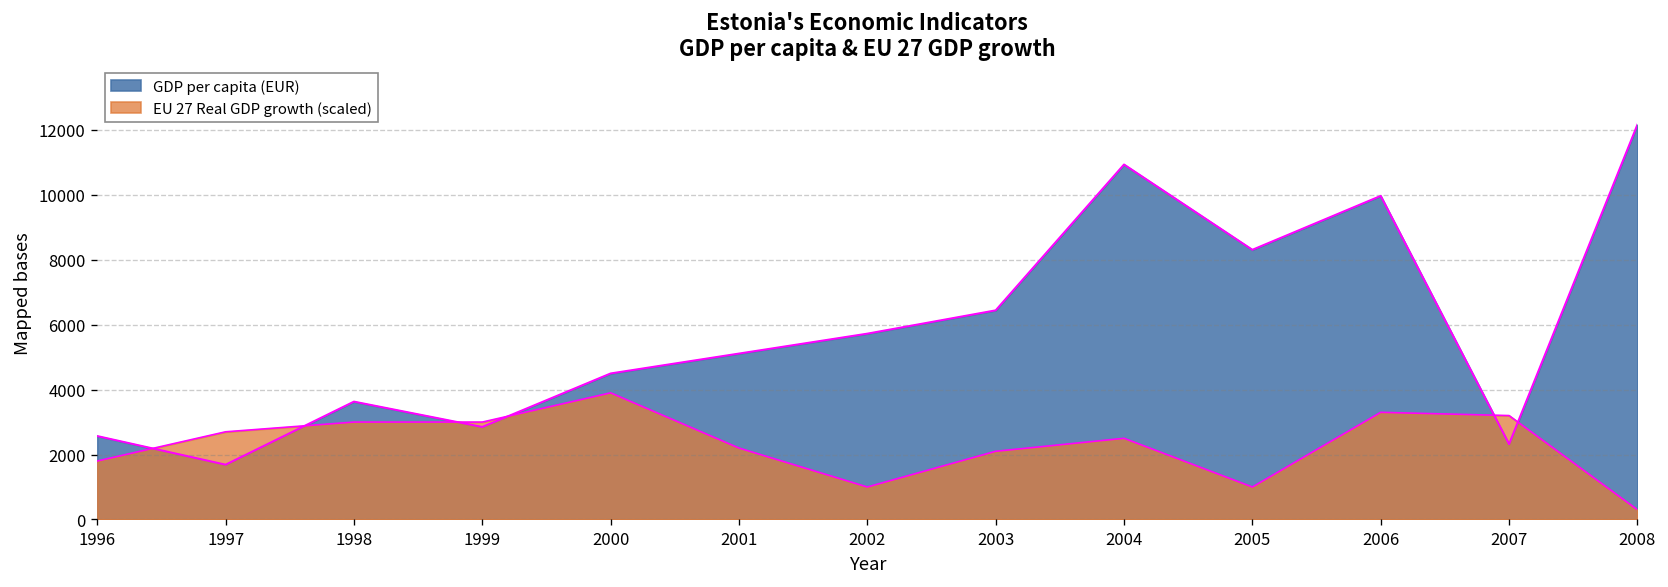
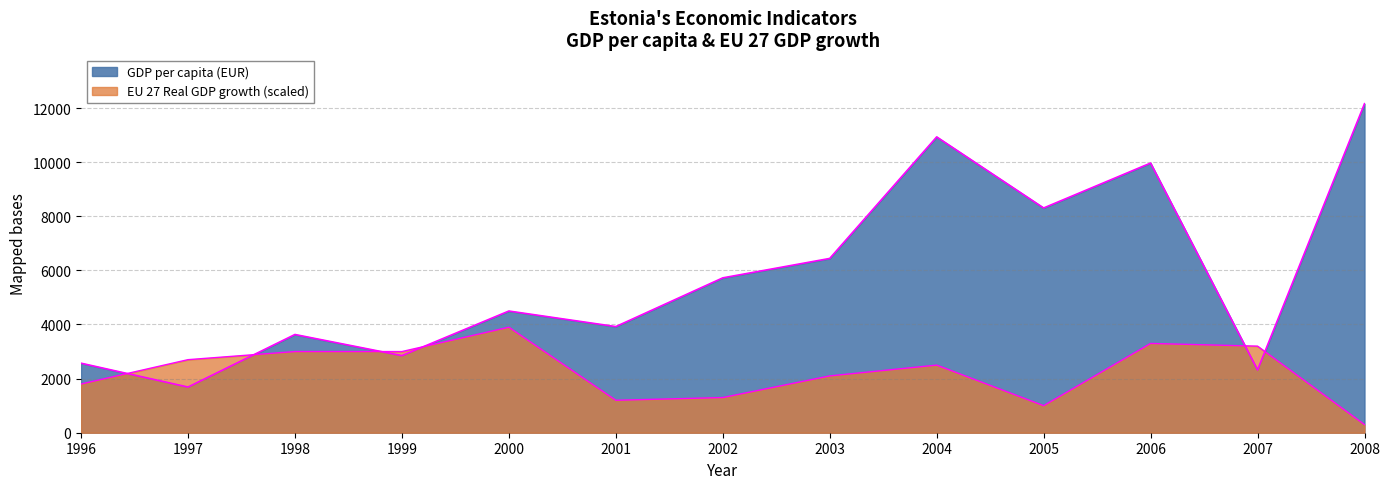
GDP per capita (EUR), 2001: 5100 -> 3900
EU 27 Real GDP growth (scaled), 2001: 2200 -> 1200
EU 27 Real GDP growth (scaled), 2002: 1000 -> 1300
